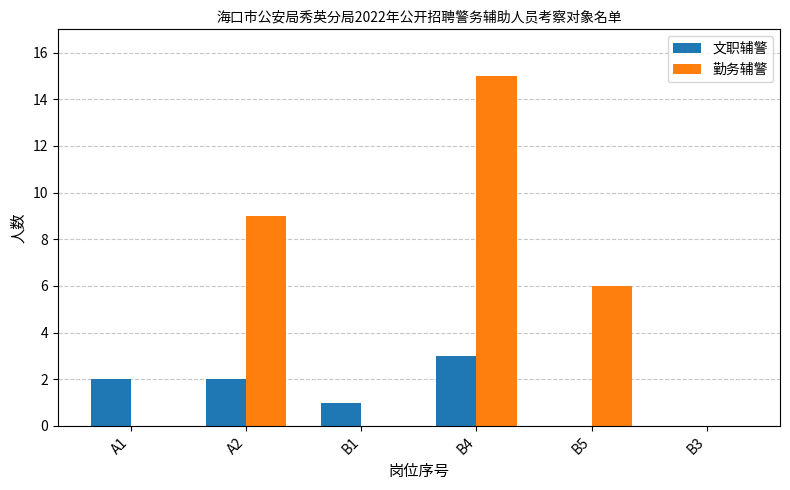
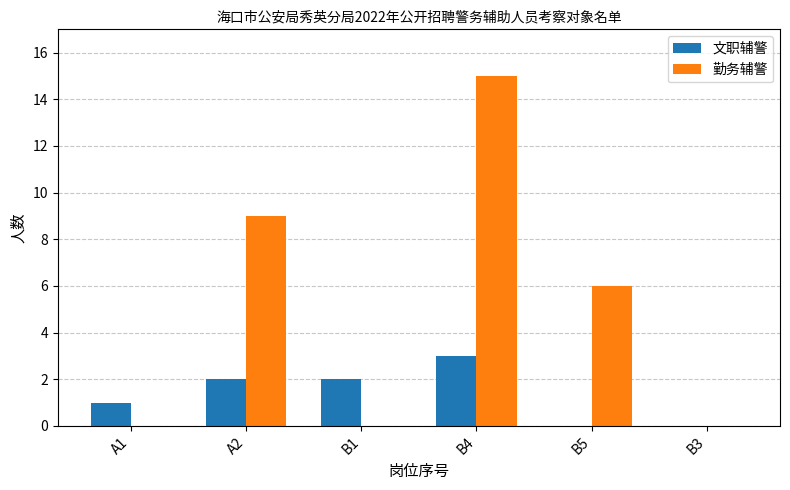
文职辅警, A1: 2 -> 1
文职辅警, B1: 1 -> 2
